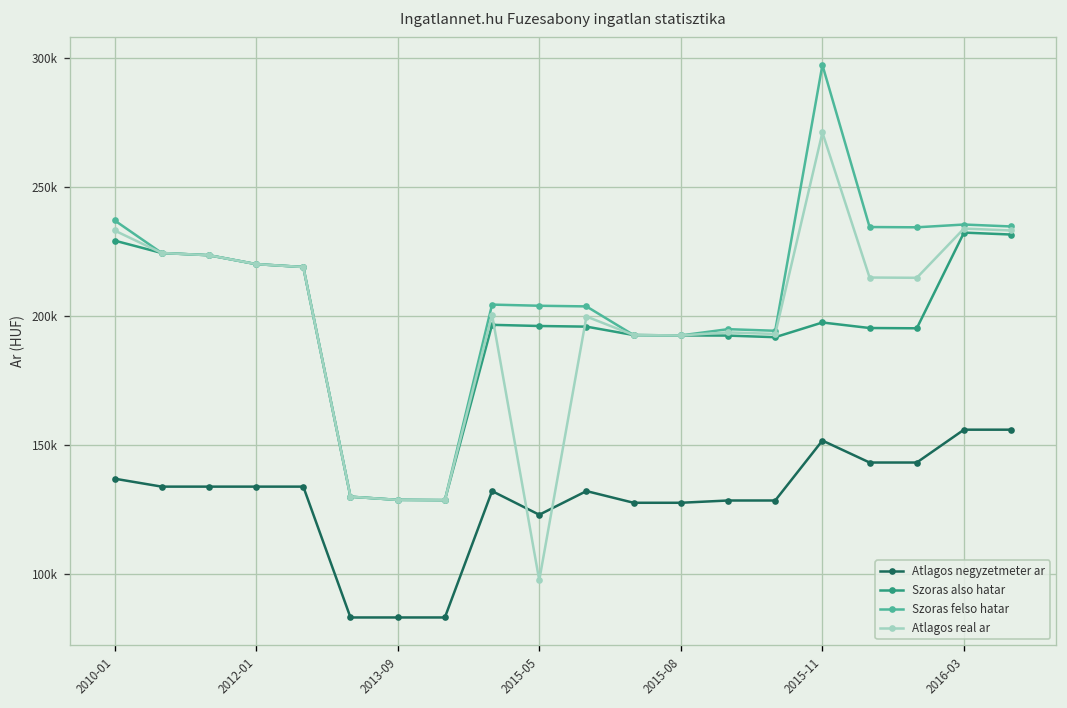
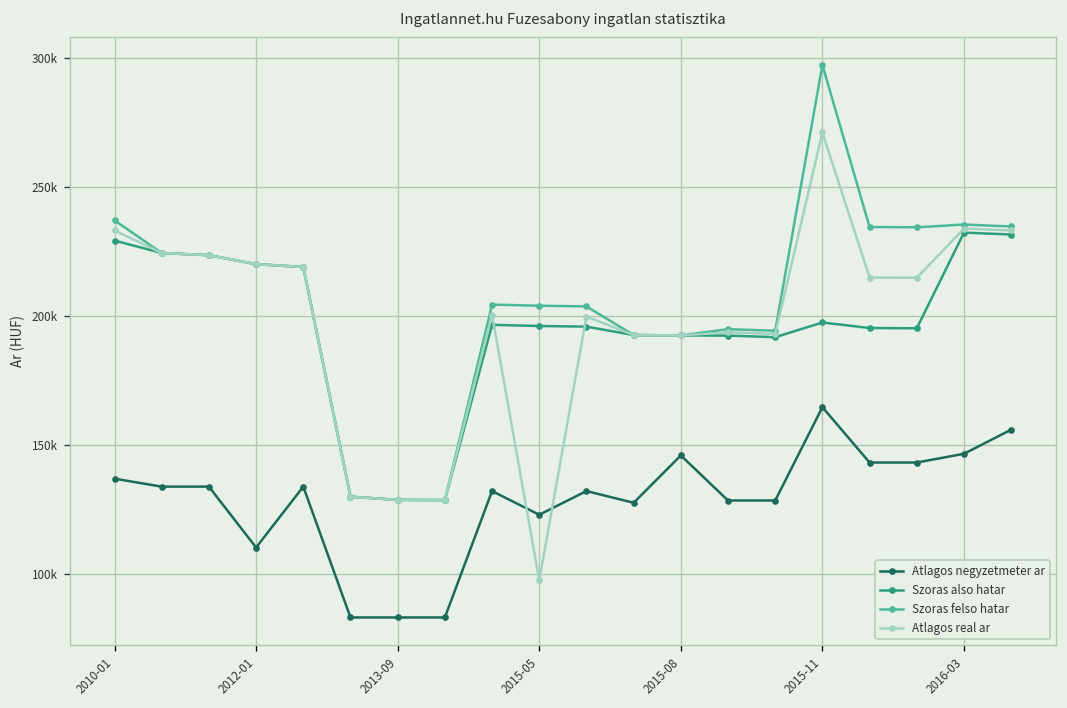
Atlagos negyzetmeter ar, 2012-01: 134000 -> 110000
Atlagos negyzetmeter ar, 2015-08: 128000 -> 146000
Atlagos negyzetmeter ar, 2015-11: 152000 -> 165000
Atlagos negyzetmeter ar, 2016-03: 156000 -> 147000
